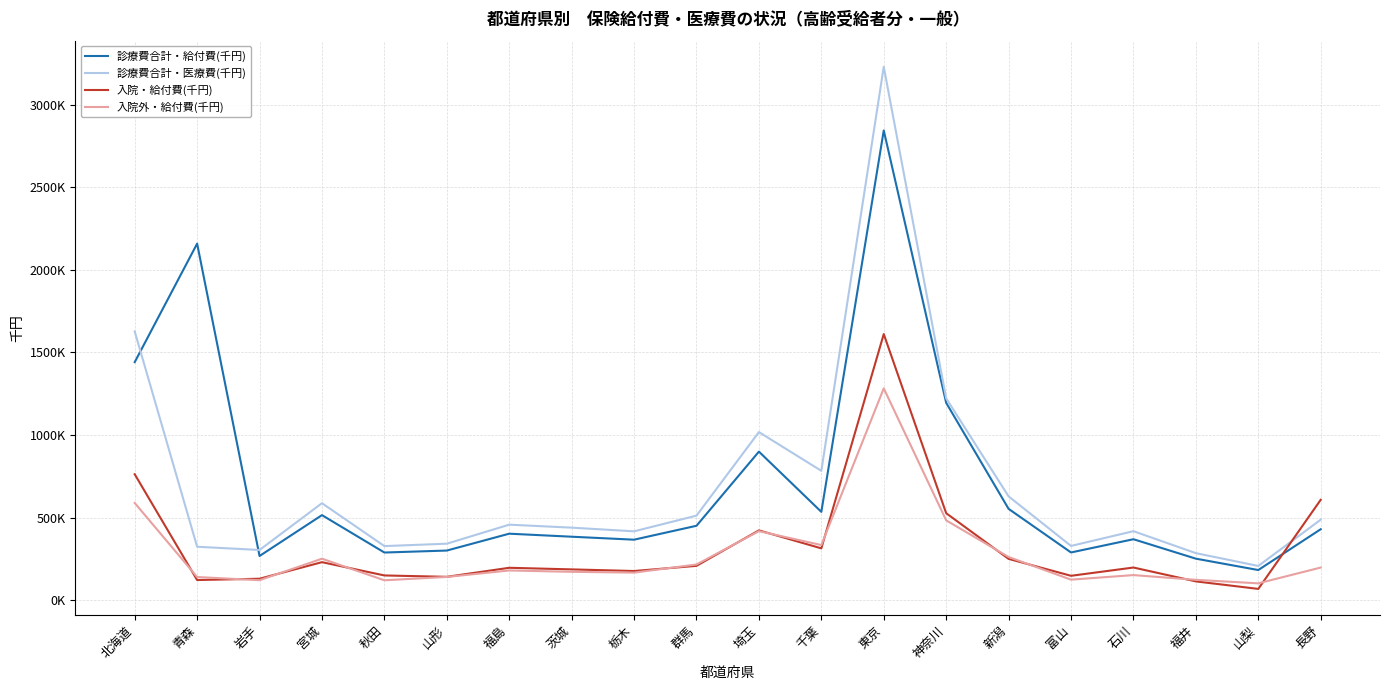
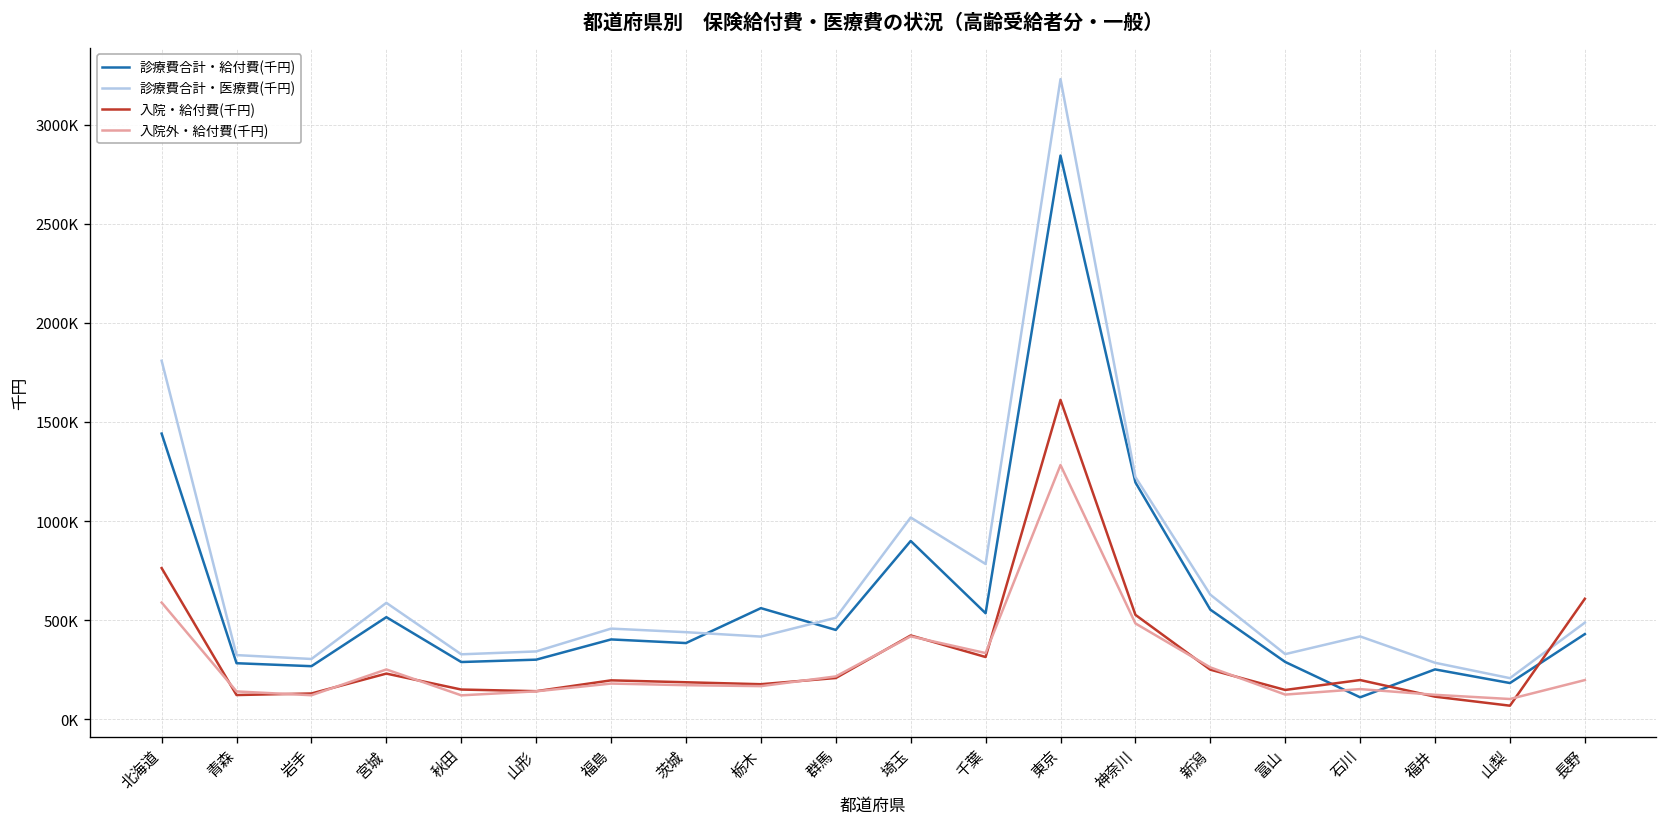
診療費合計・医療費(千円), 北海道: 1630000 -> 1810000
診療費合計・給付費(千円), 青森: 2160000 -> 280000
診療費合計・給付費(千円), 栃木: 370000 -> 560000
診療費合計・給付費(千円), 石川: 370000 -> 110000
